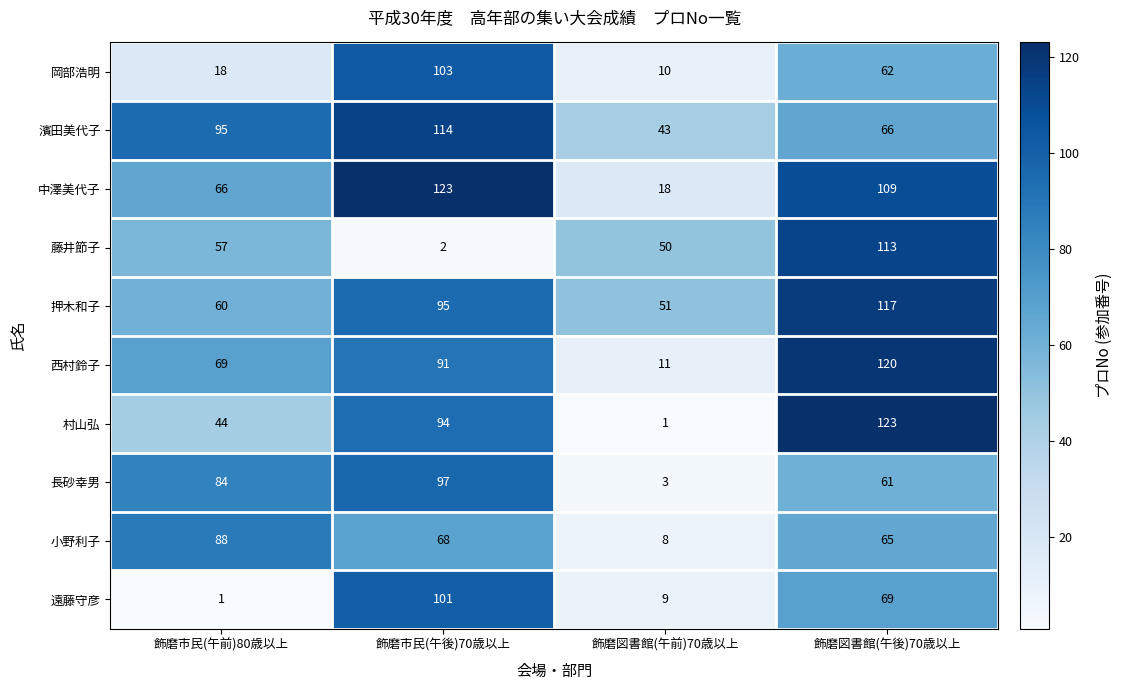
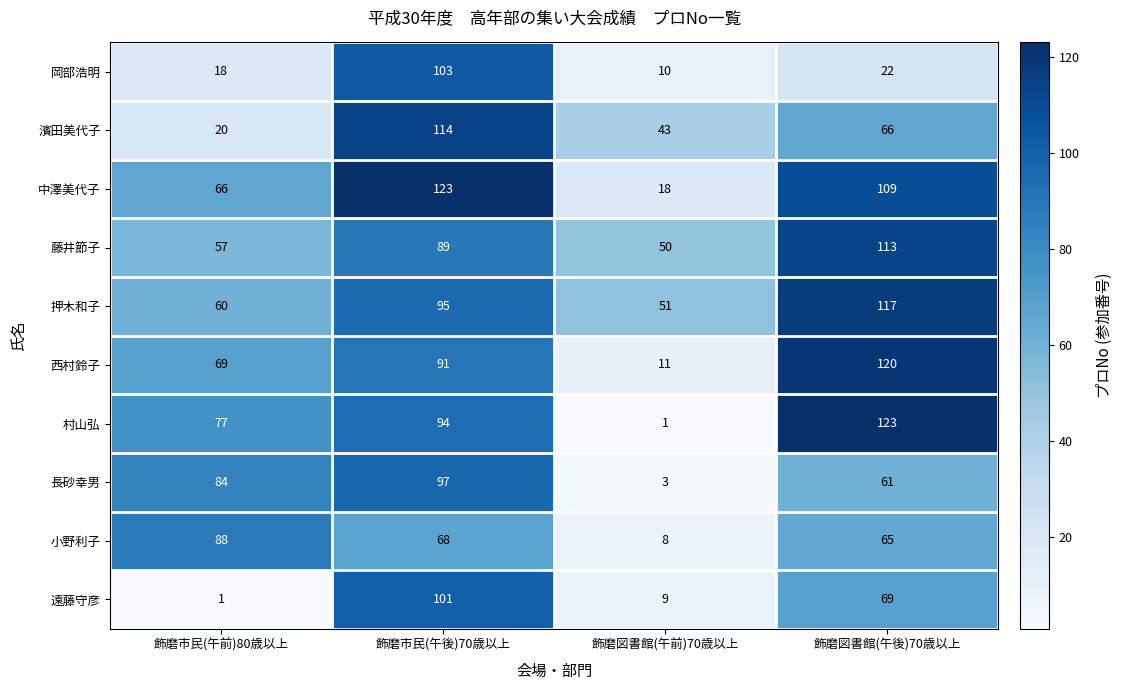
岡部浩明, 飾磨図書館(午後)70歳以上: 62 -> 22
濱田美代子, 飾磨市民(午前)80歳以上: 95 -> 20
藤井節子, 飾磨市民(午後)70歳以上: 2 -> 89
村山弘, 飾磨市民(午前)80歳以上: 44 -> 77
